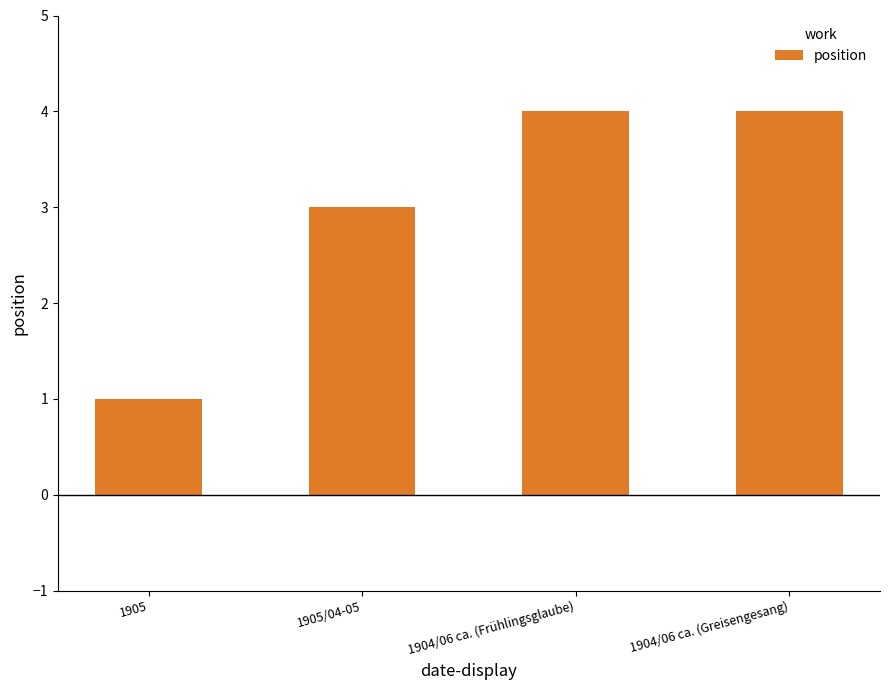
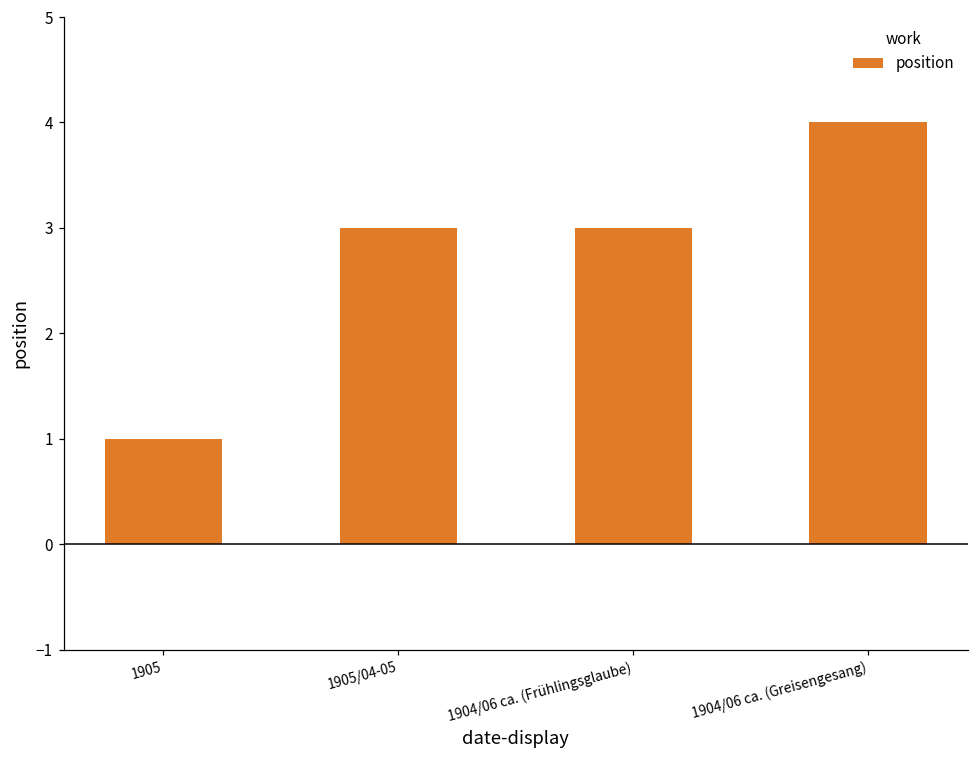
1904/06 ca. (Frühlingsglaube): 4 -> 3
